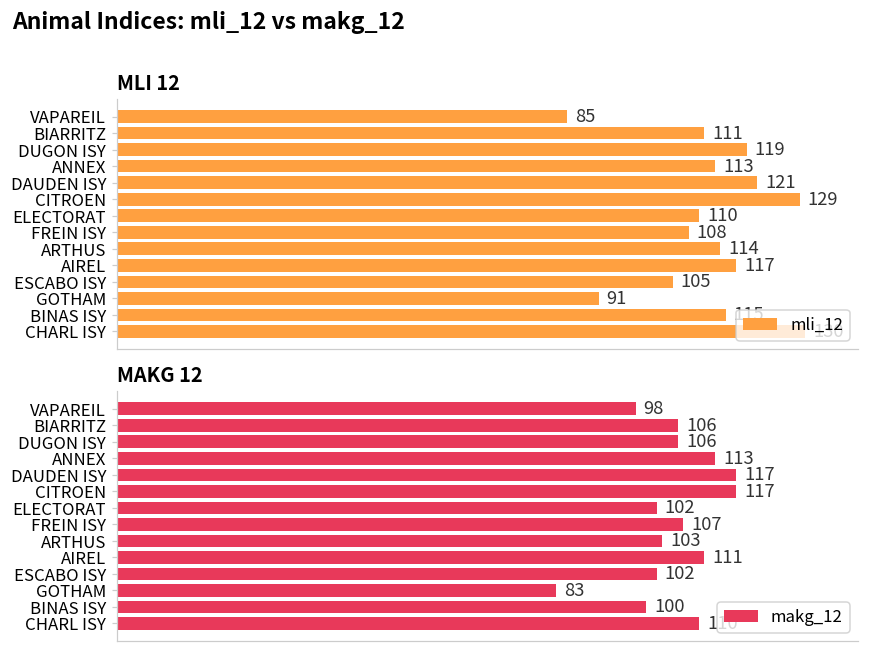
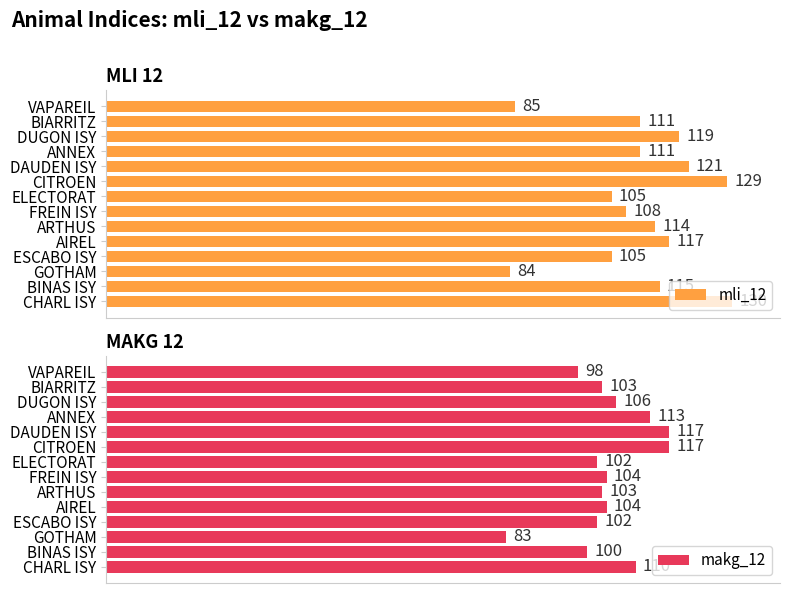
MLI 12, ANNEX: 113 -> 111
MLI 12, ELECTORAT: 110 -> 105
MLI 12, GOTHAM: 91 -> 84
MAKG 12, BIARRITZ: 106 -> 103
MAKG 12, FREIN ISY: 107 -> 104
MAKG 12, AIREL: 111 -> 104
